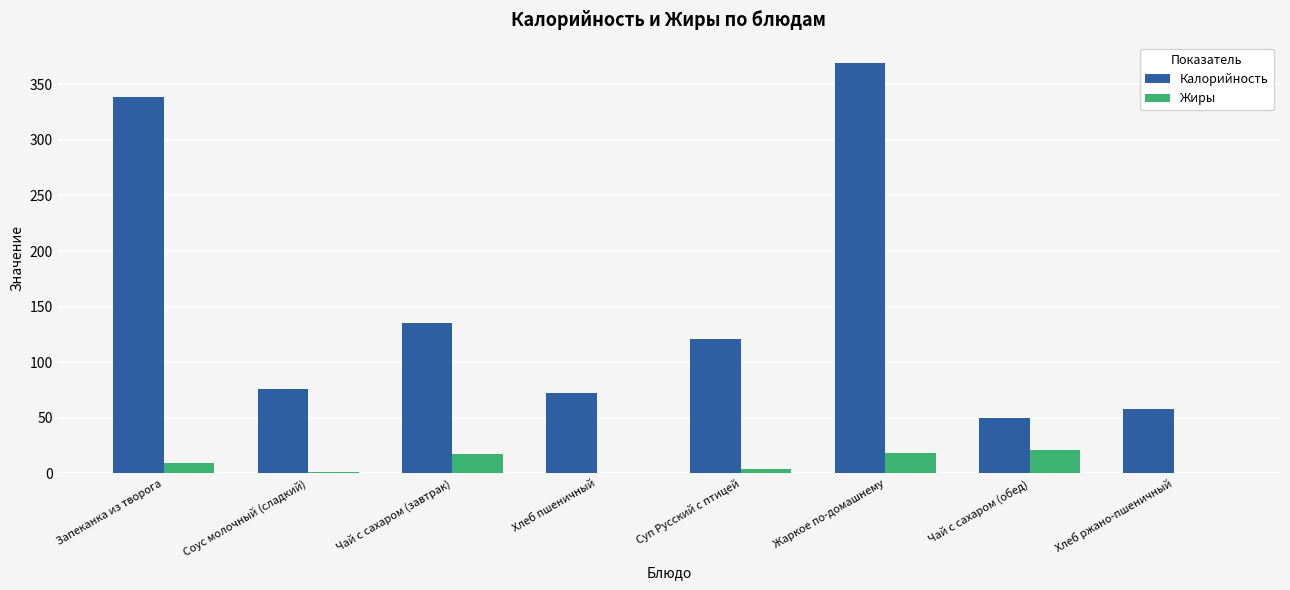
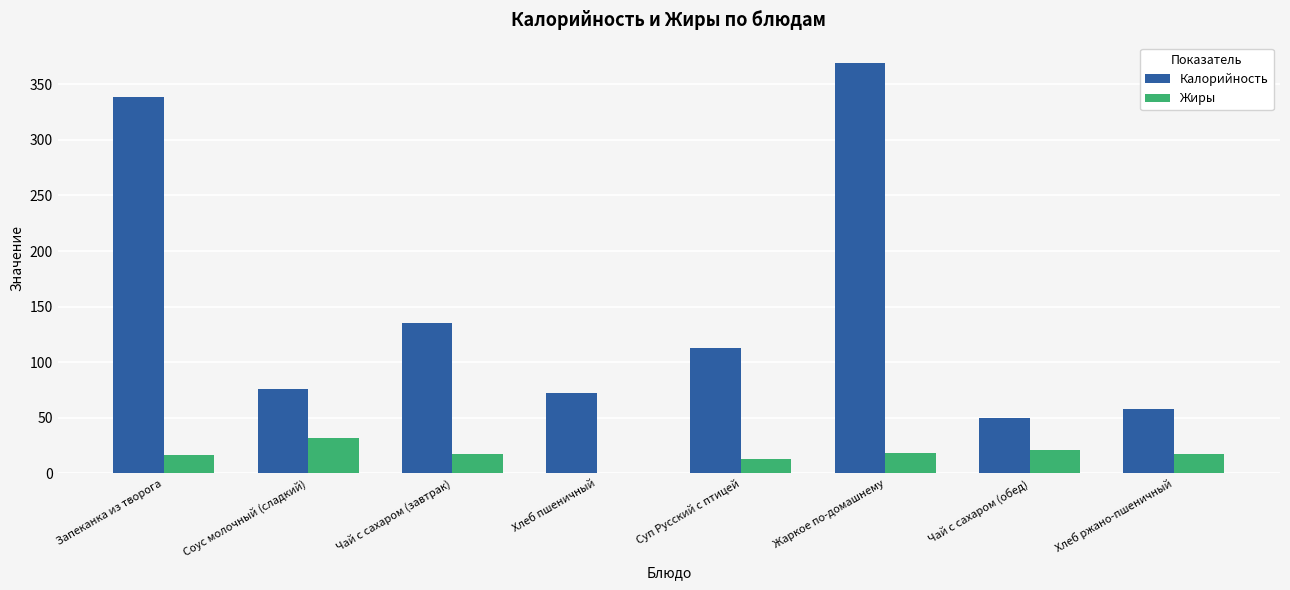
Жиры, Запеканка из творога: 9 -> 17
Жиры, Соус молочный (сладкий): 1 -> 32
Калорийность, Суп Русский с птицей: 121 -> 113
Жиры, Суп Русский с птицей: 4 -> 13
Жиры, Хлеб ржано-пшеничный: 0 -> 18
